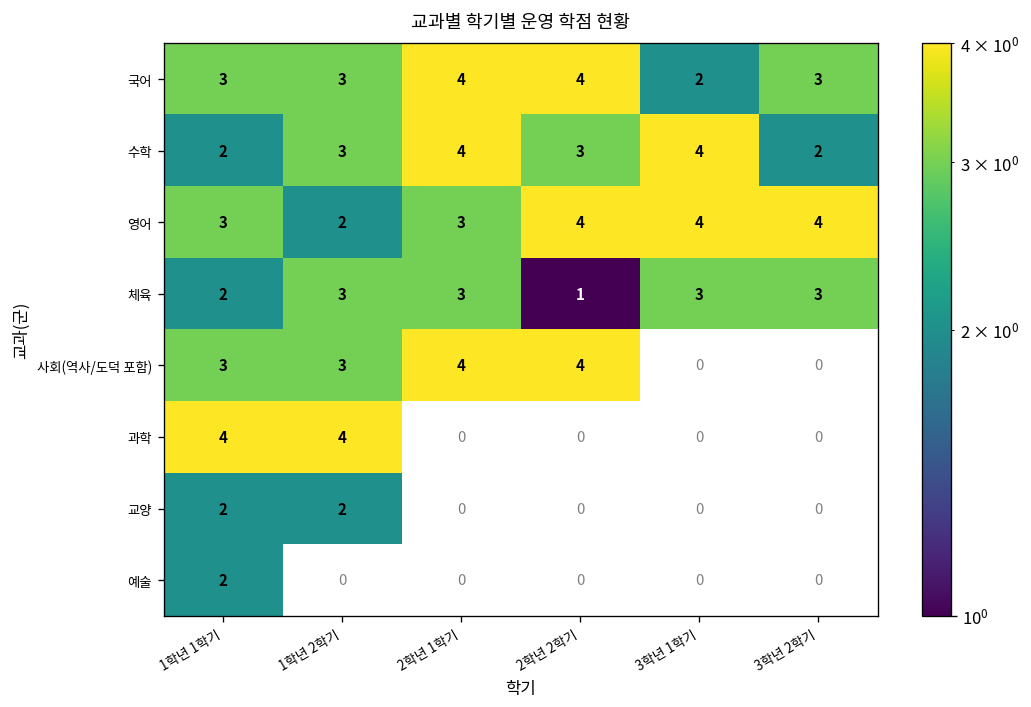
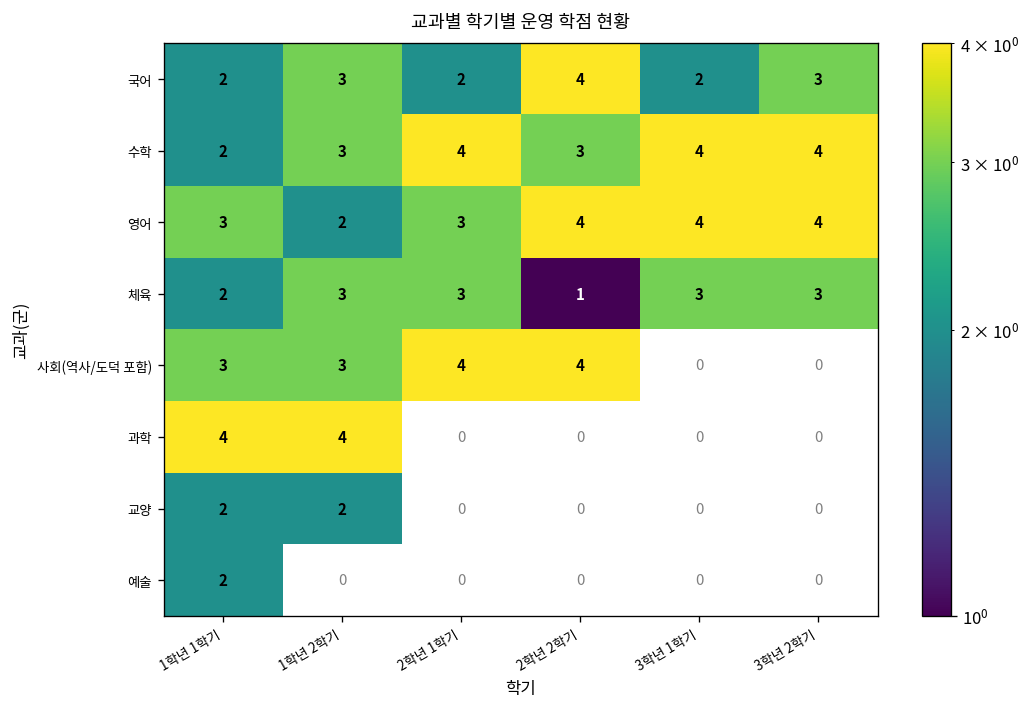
국어, 1학년 1학기: 3 -> 2
국어, 2학년 1학기: 4 -> 2
수학, 3학년 2학기: 2 -> 4
